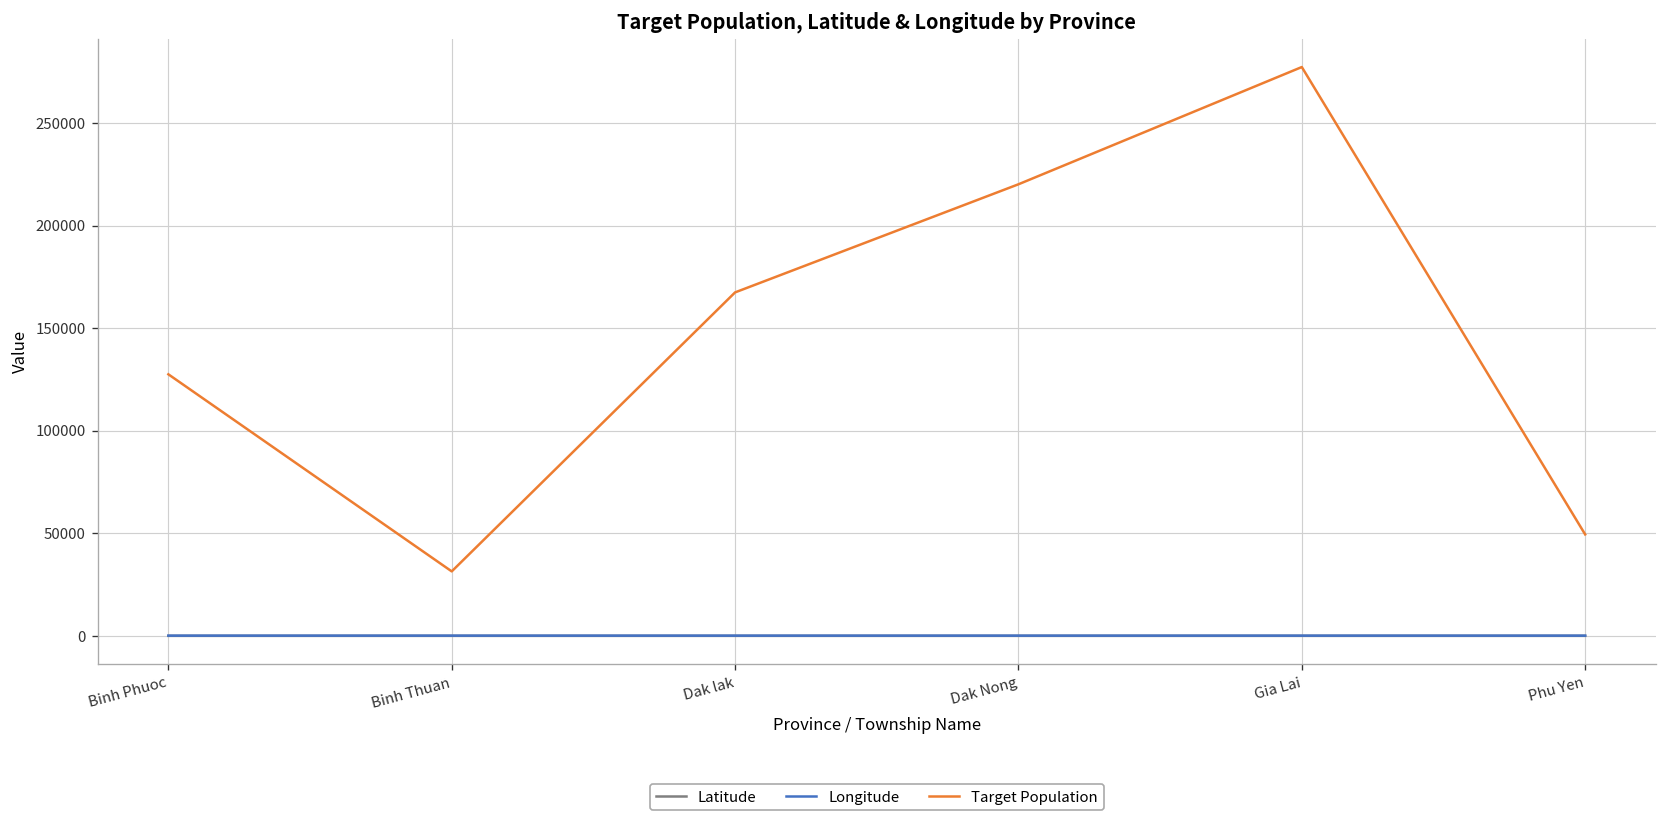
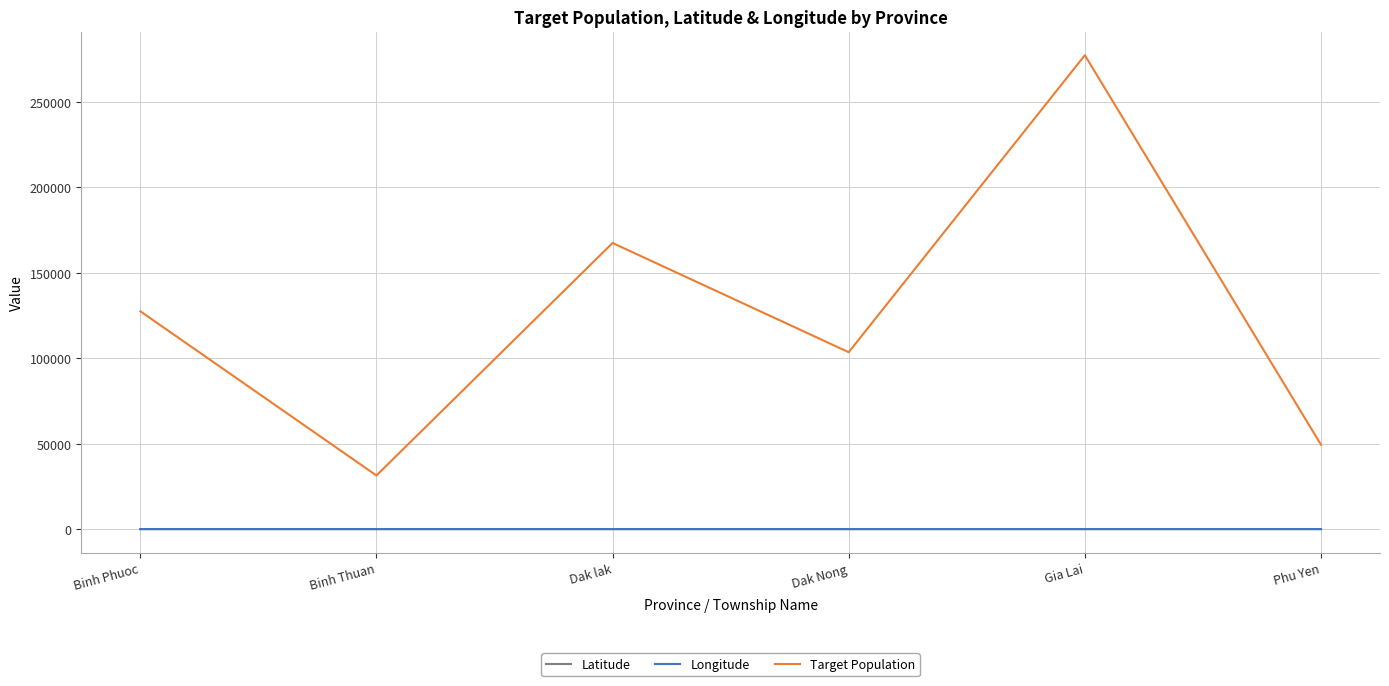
Target Population, Dak Nong: 220000 -> 104000
